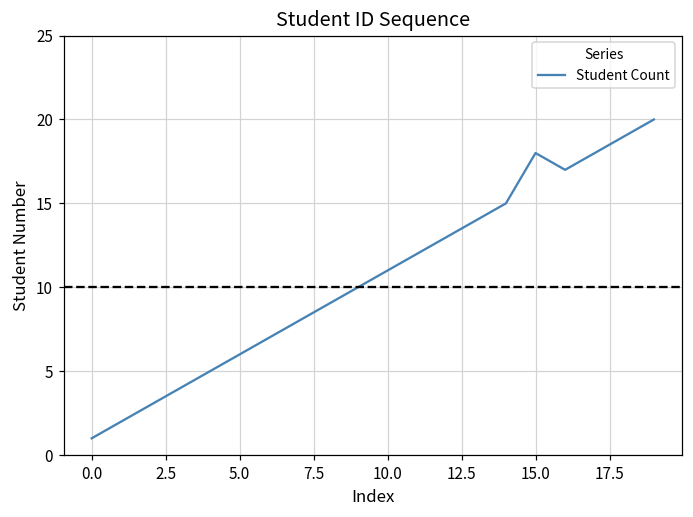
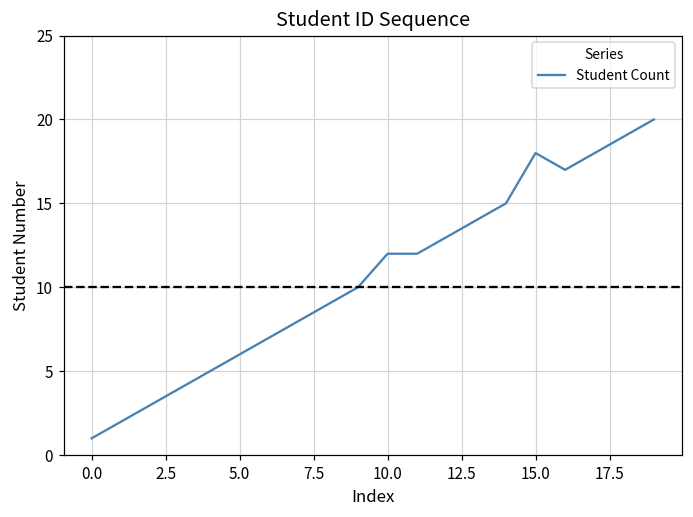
10.0: 11 -> 12
